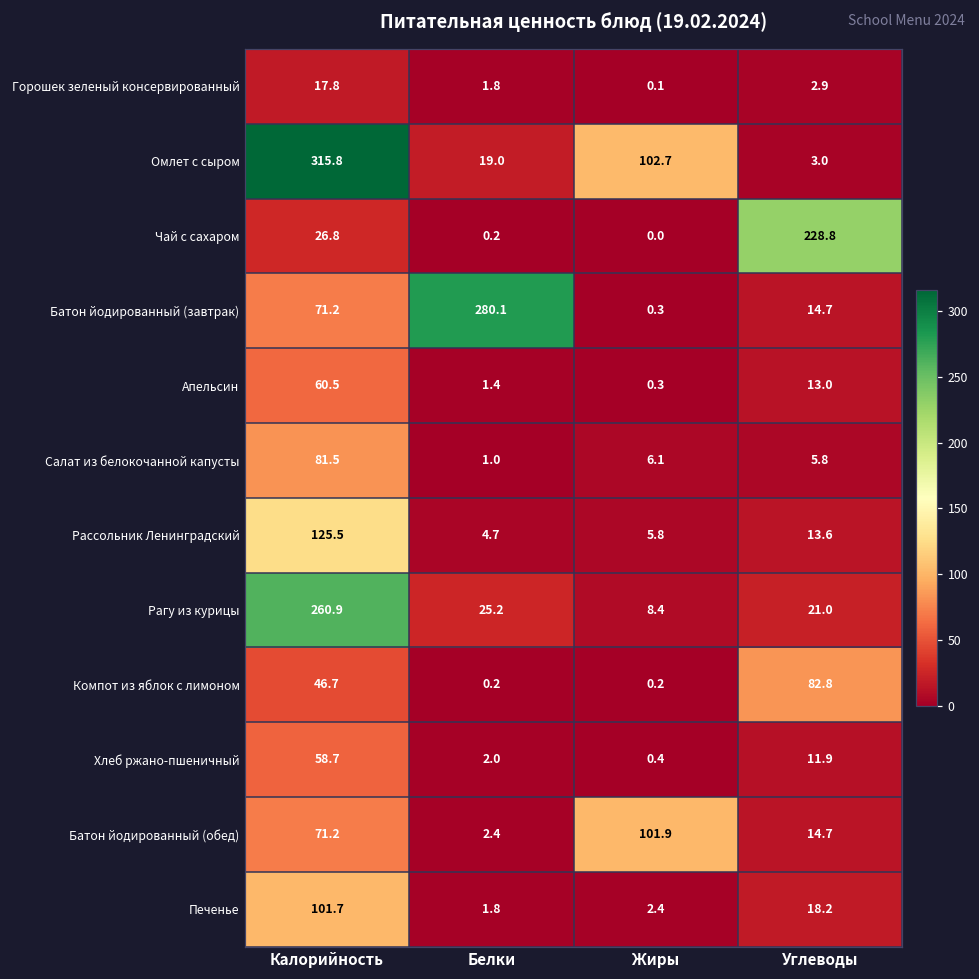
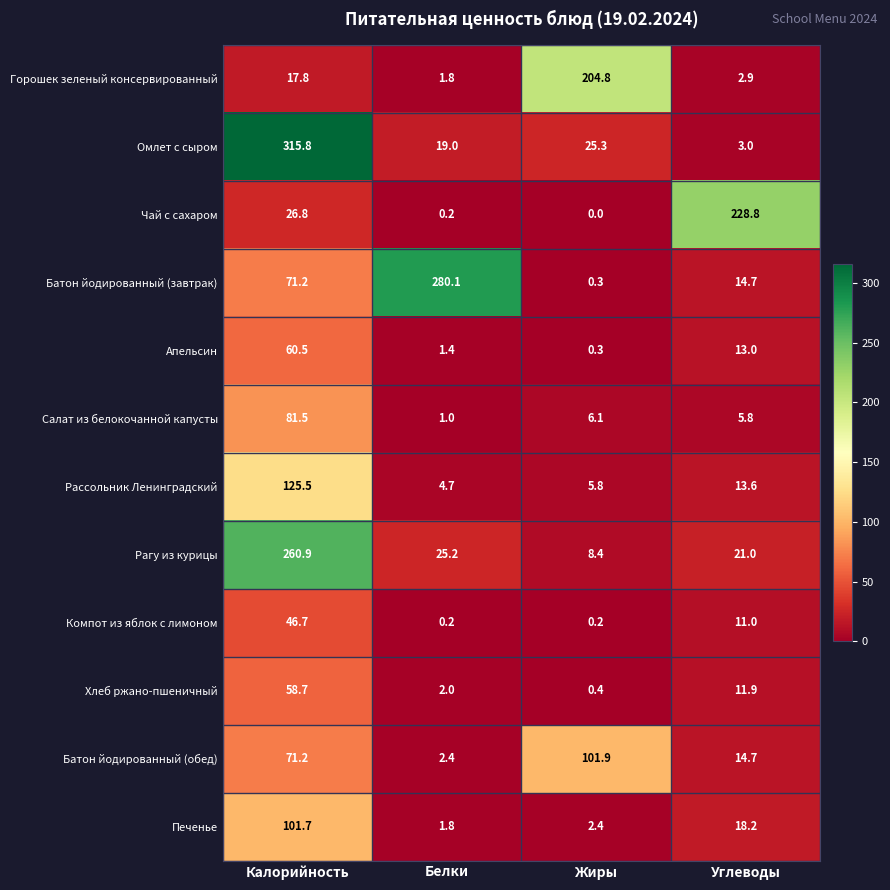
Горошек зеленый консервированный, Жиры: 0.1 -> 204.8
Омлет с сыром, Жиры: 102.7 -> 25.3
Компот из яблок с лимоном, Углеводы: 82.8 -> 11.0
